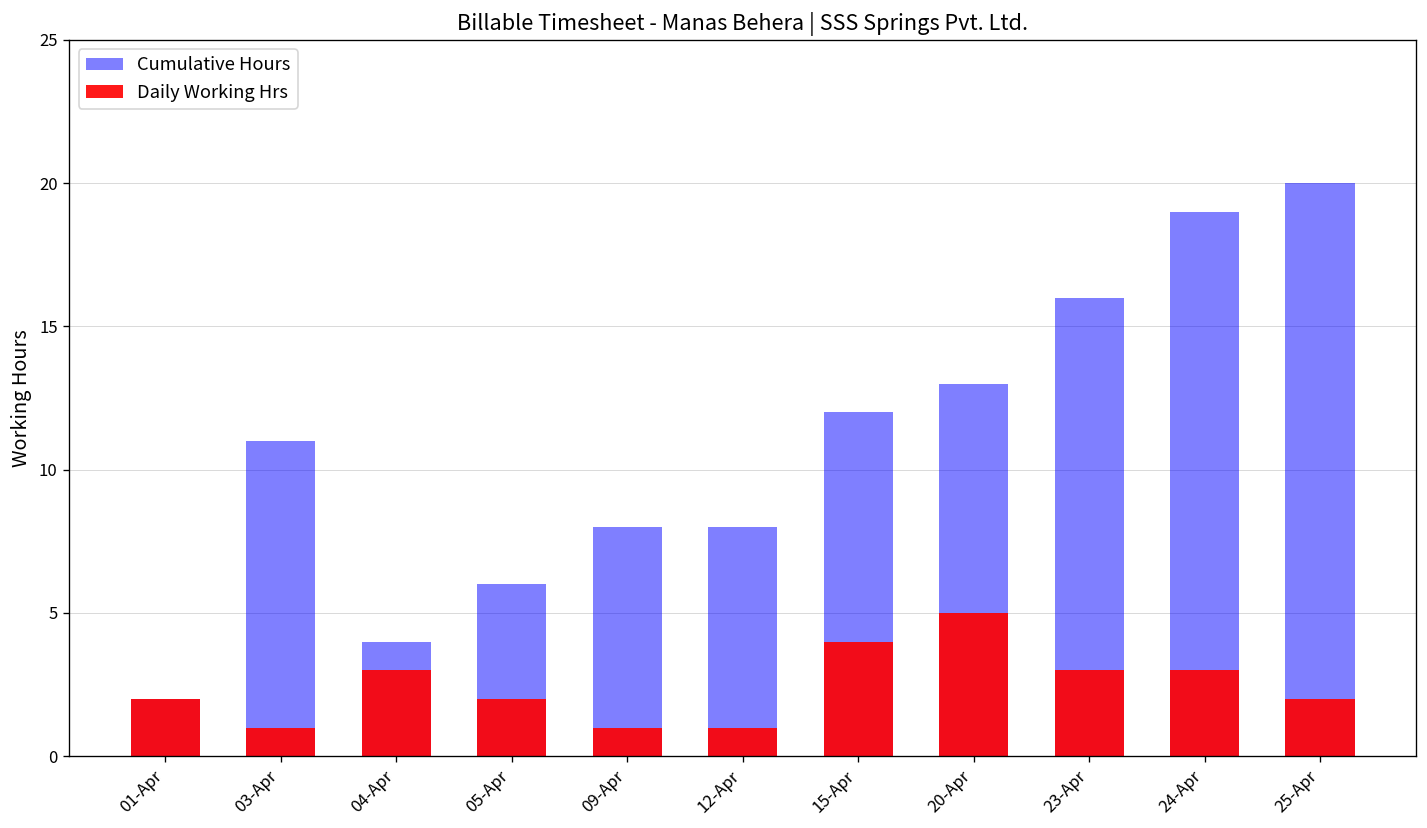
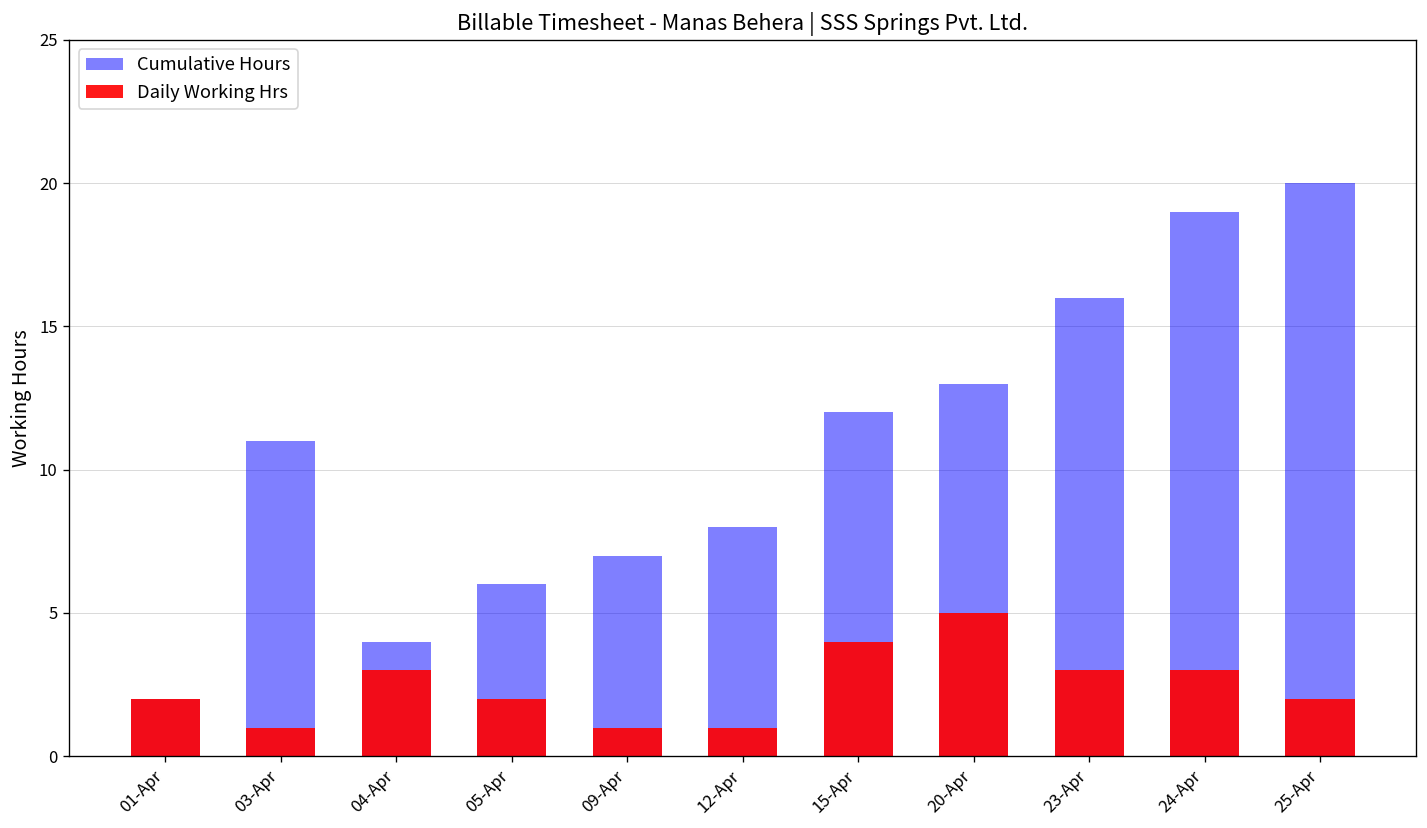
Cumulative Hours, 09-Apr: 8 -> 7
